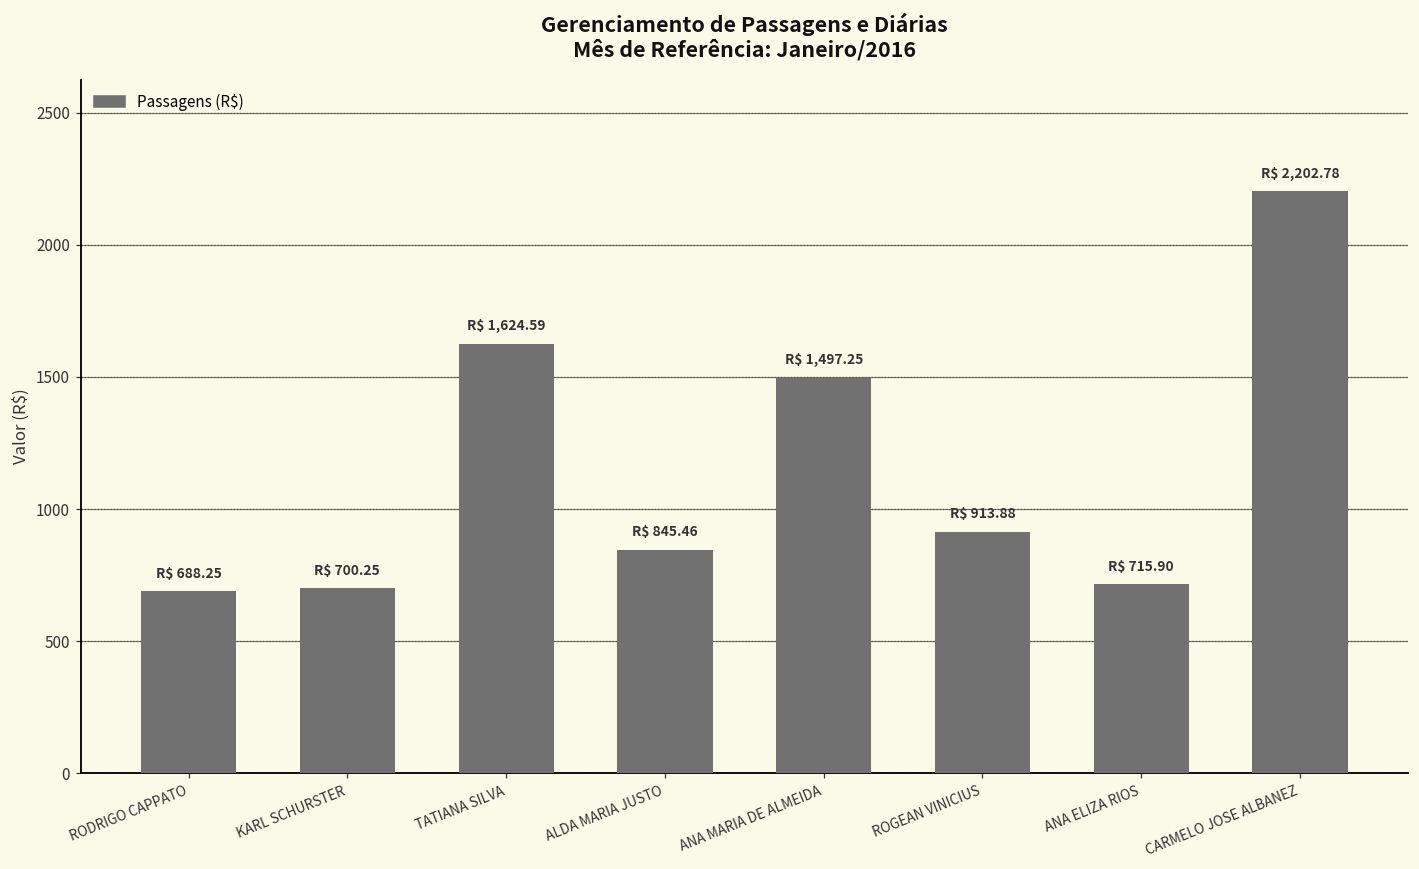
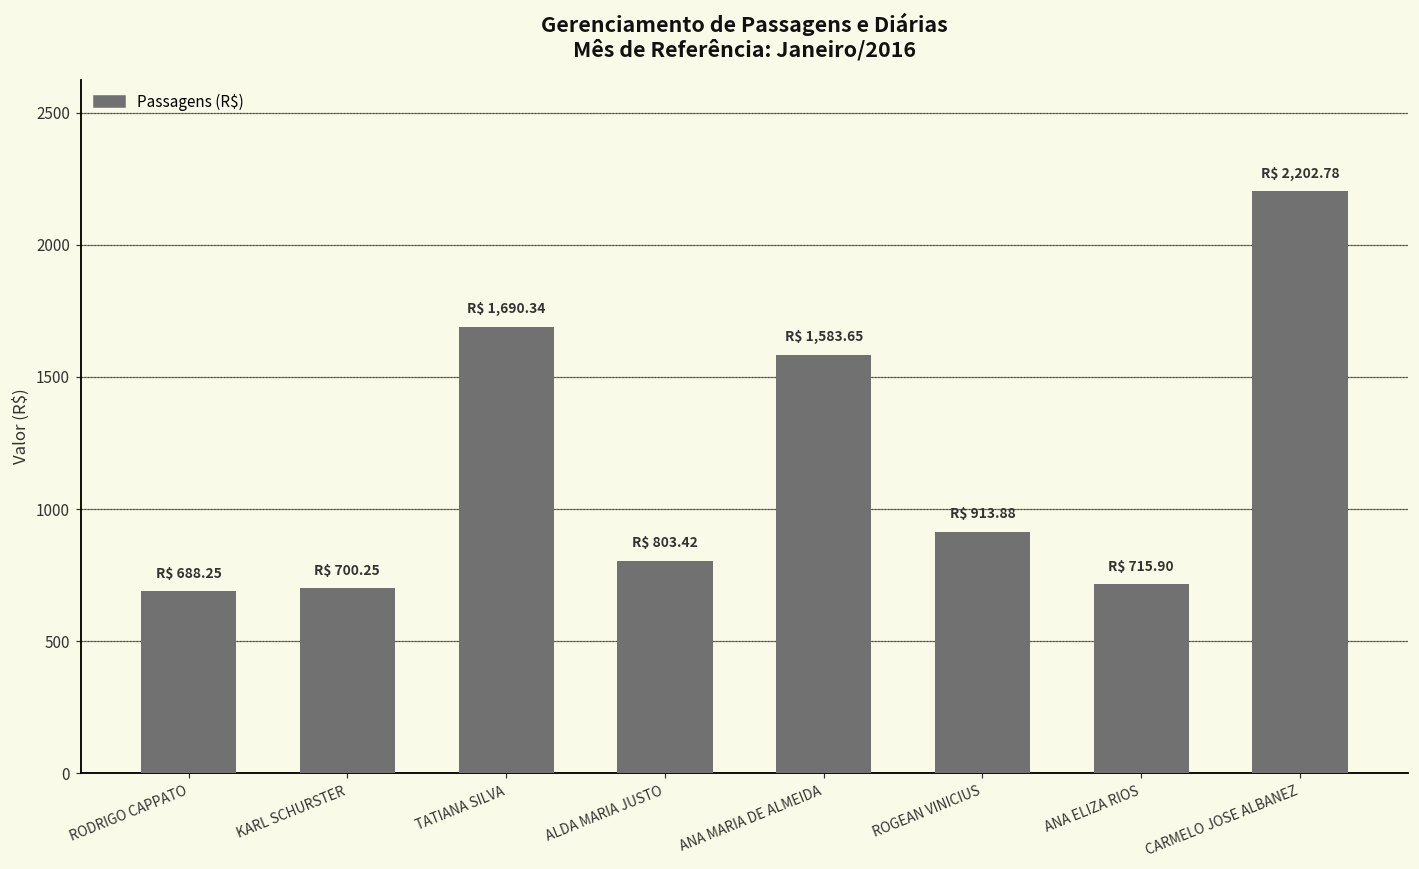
TATIANA SILVA: 1,624.59 -> 1,690.34
ALDA MARIA JUSTO: 845.46 -> 803.42
ANA MARIA DE ALMEIDA: 1,497.25 -> 1,583.65
